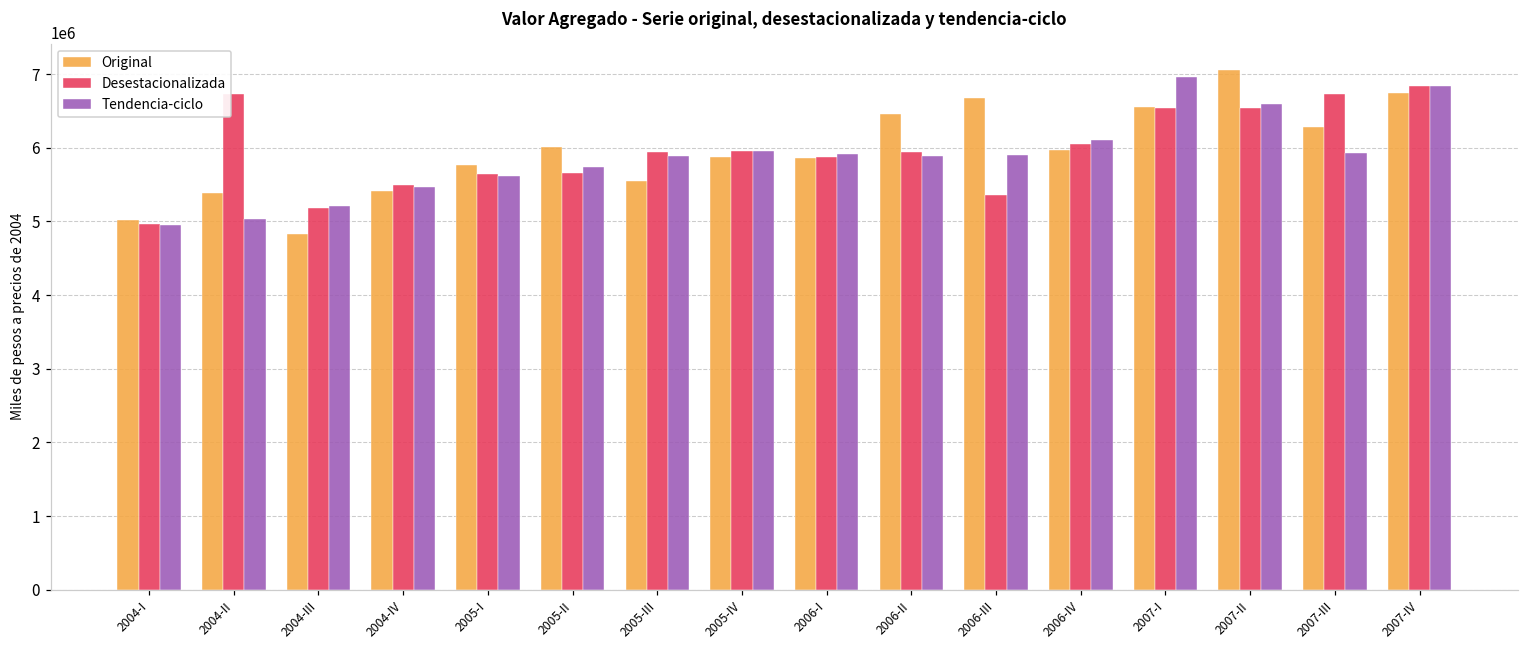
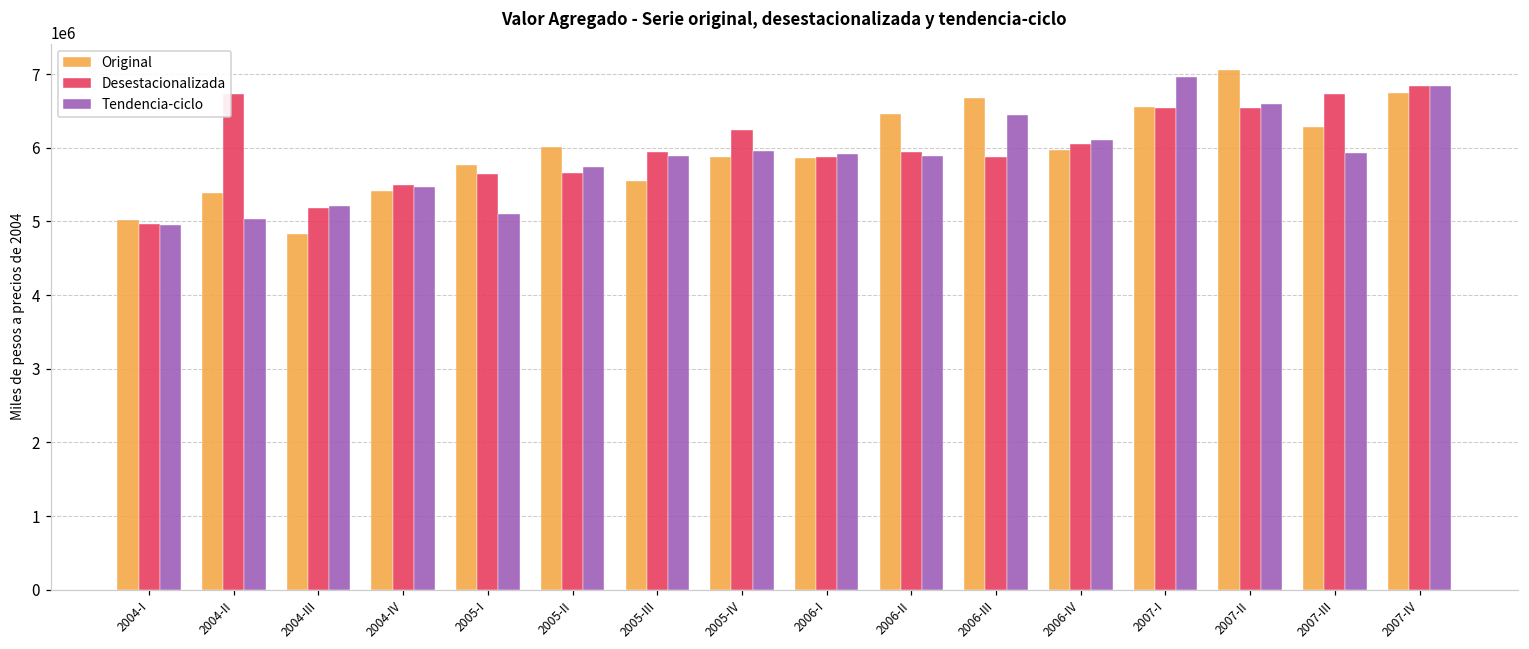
Tendencia-ciclo, 2005-I: 5600000 -> 5100000
Desestacionalizada, 2005-IV: 6000000 -> 6200000
Desestacionalizada, 2006-III: 5400000 -> 5900000
Tendencia-ciclo, 2006-III: 5900000 -> 6400000
